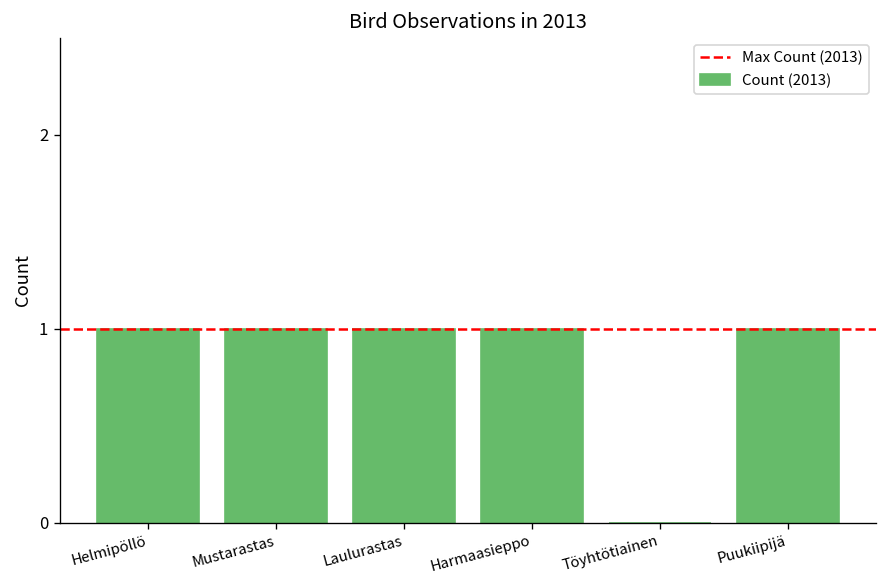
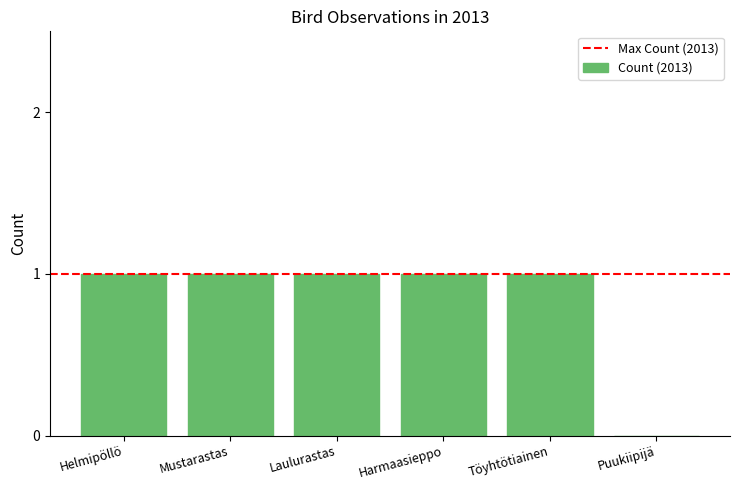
Töyhtötiainen: 0 -> 1
Puukiipijä: 1 -> 0
